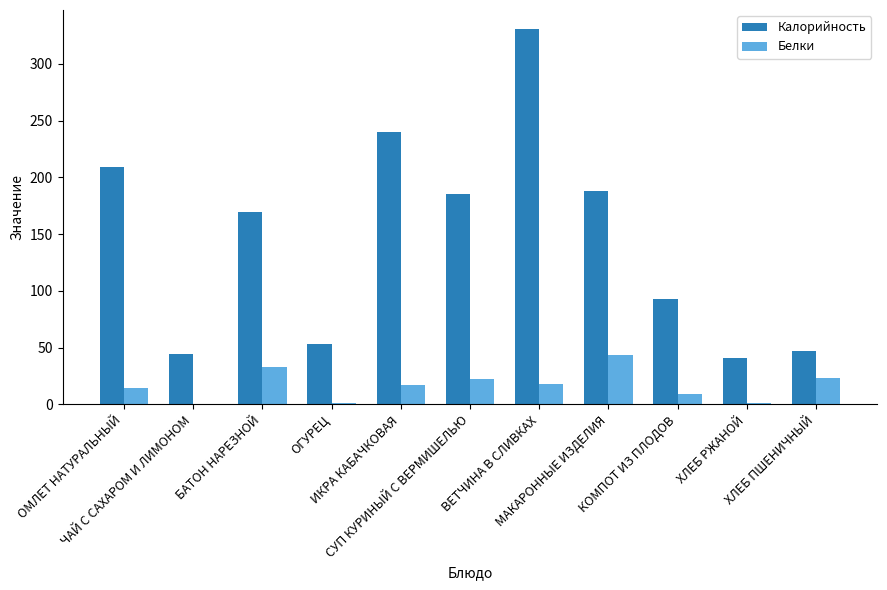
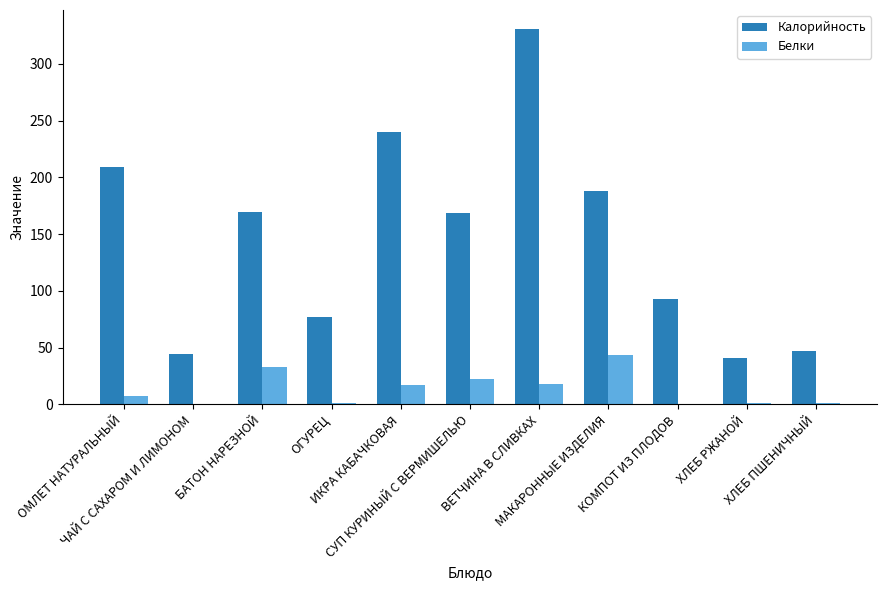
Белки, ОМЛЕТ НАТУРАЛЬНЫЙ: 15 -> 7
Калорийность, ОГУРЕЦ: 53 -> 77
Калорийность, СУП КУРИНЫЙ С ВЕРМИШЕЛЬЮ: 185 -> 168
Белки, КОМПОТ ИЗ ПЛОДОВ: 9 -> 0
Белки, ХЛЕБ ПШЕНИЧНЫЙ: 23 -> 2
